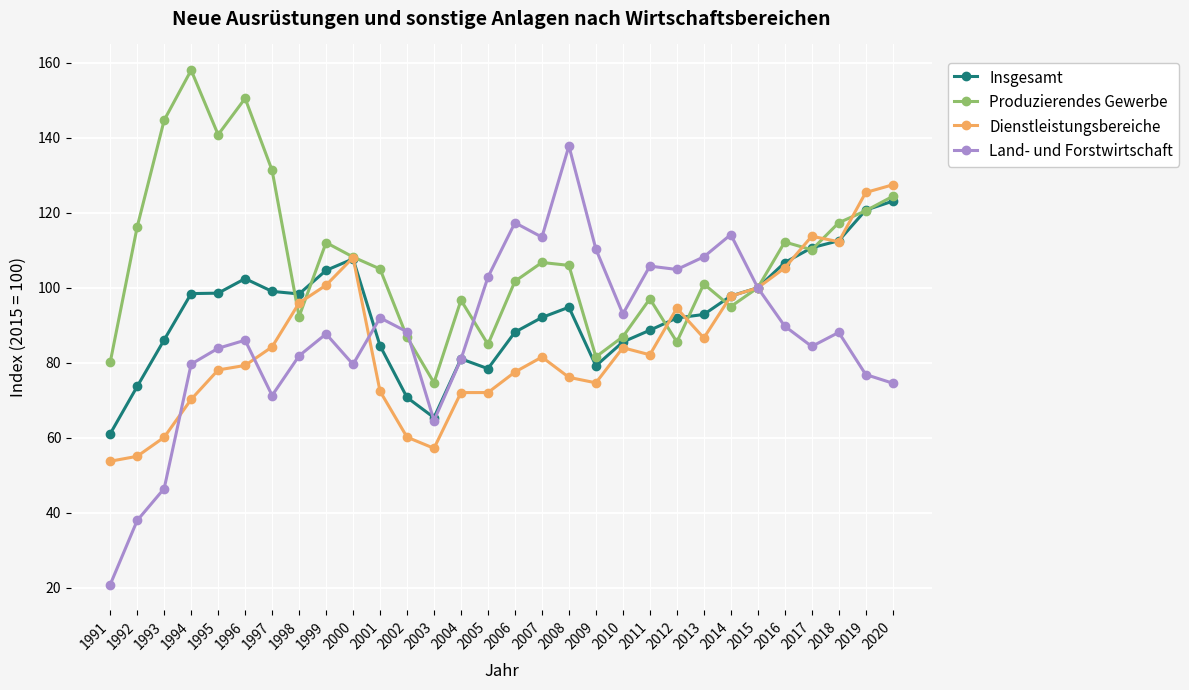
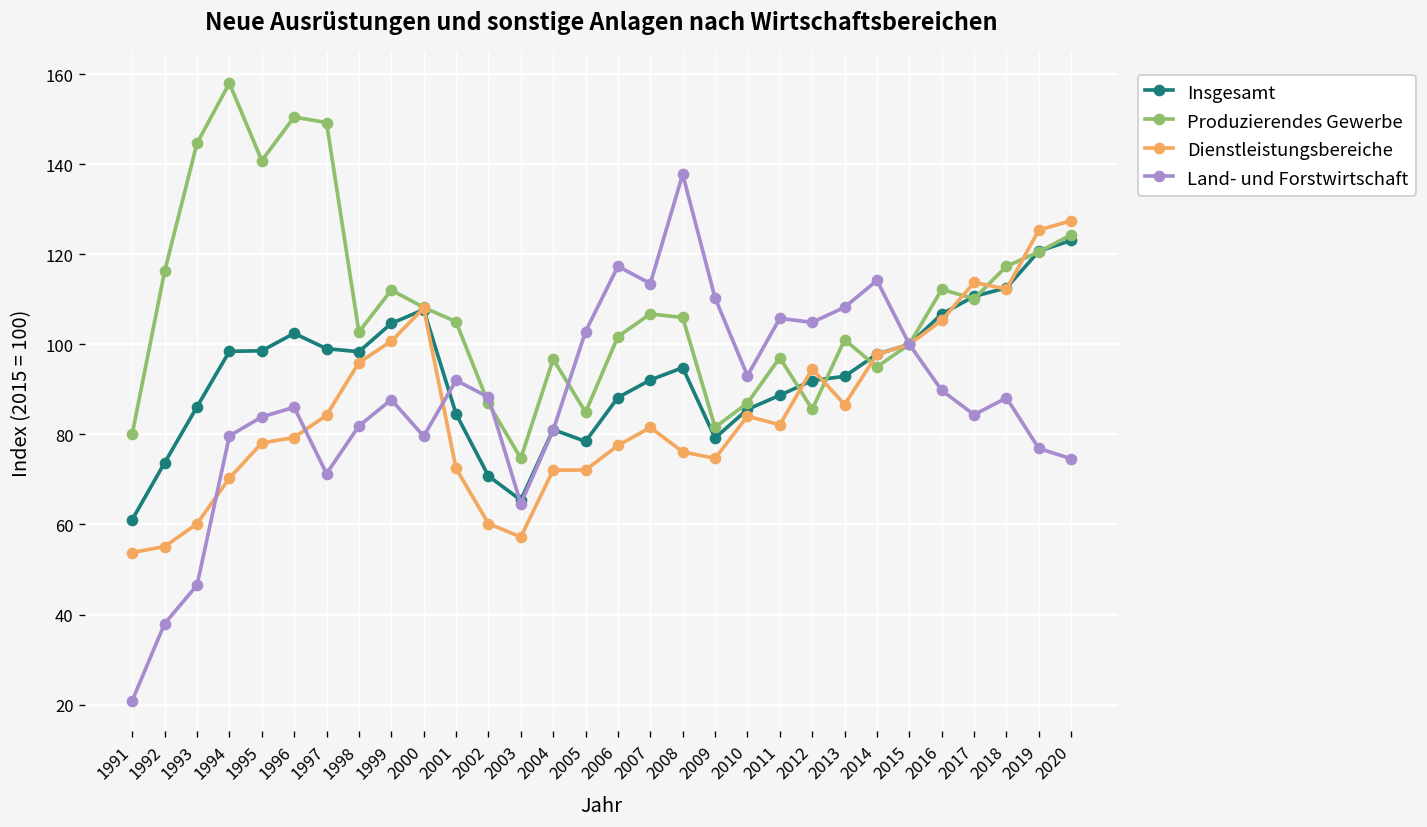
Produzierendes Gewerbe, 1997: 131 -> 149
Produzierendes Gewerbe, 1998: 92 -> 103
